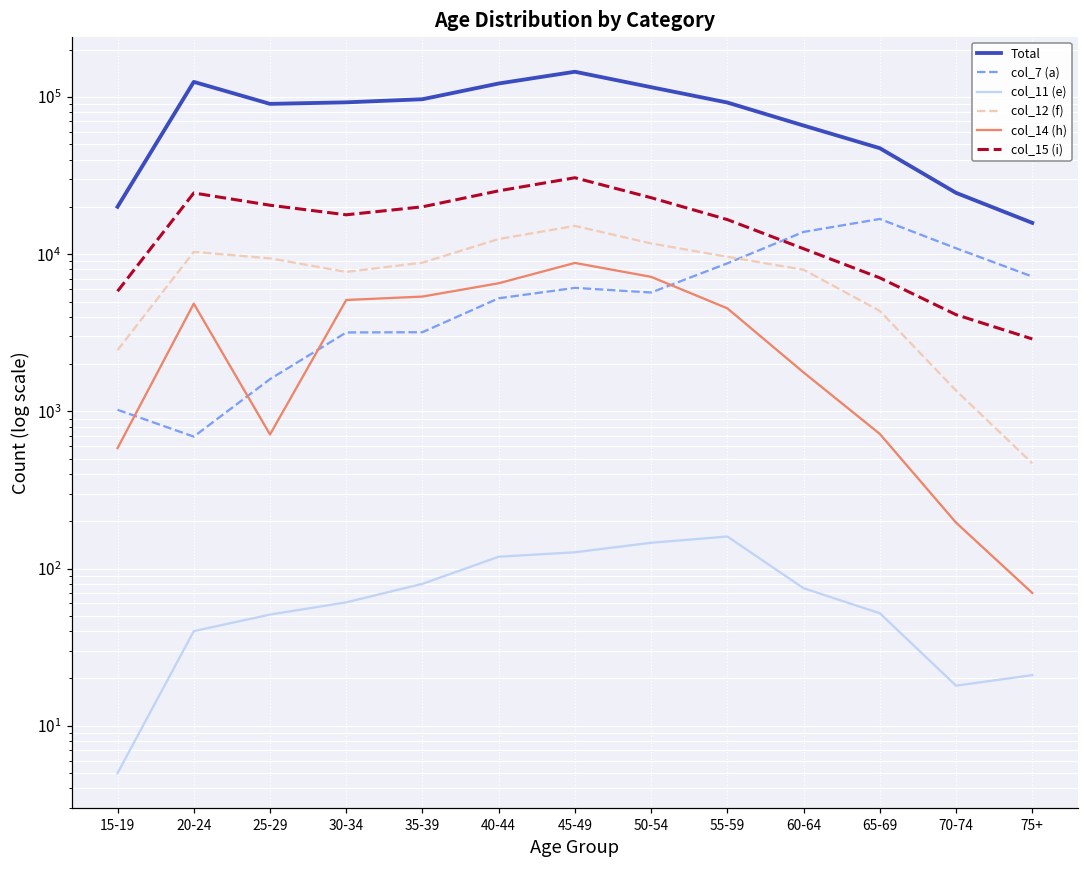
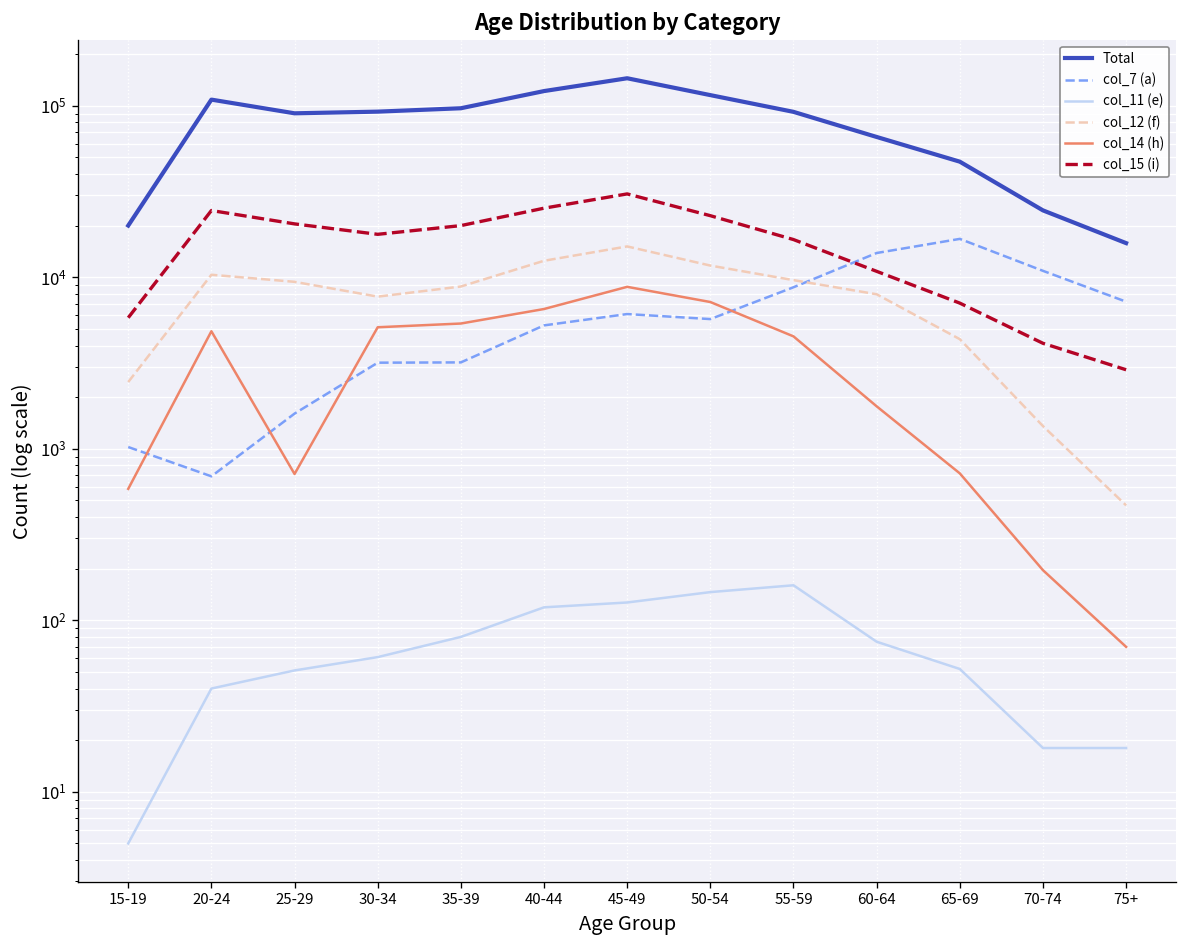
Total, 20-24: 120000 -> 110000
col_11 (e), 75+: 21 -> 18
